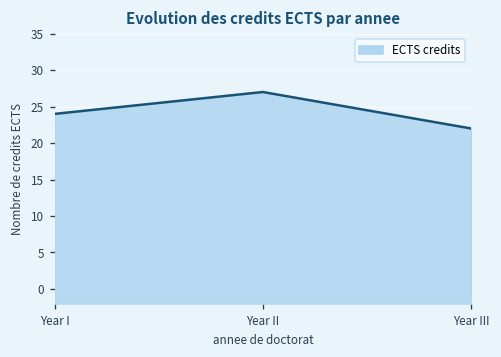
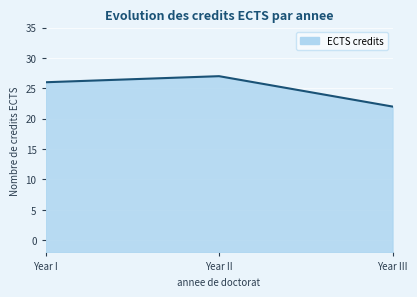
Year I: 24 -> 26
